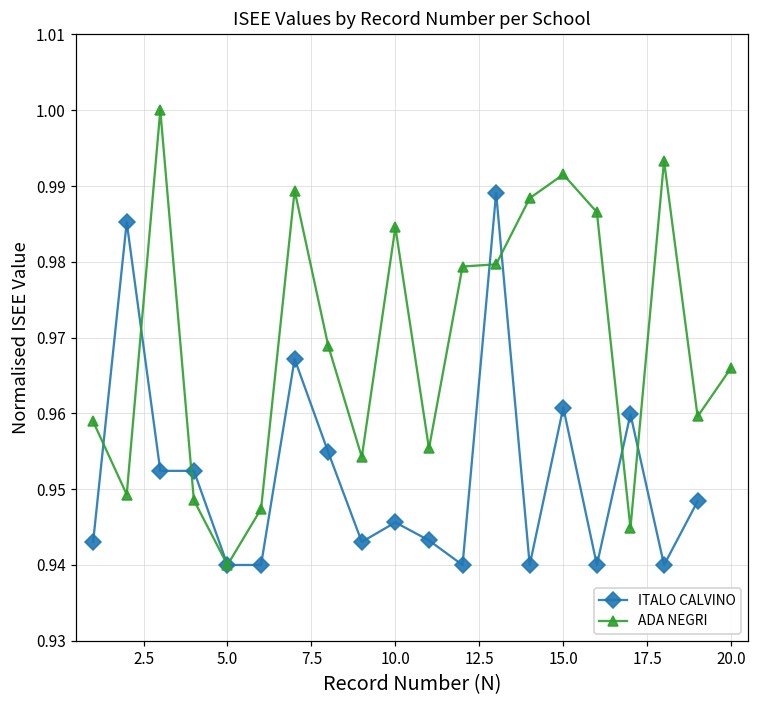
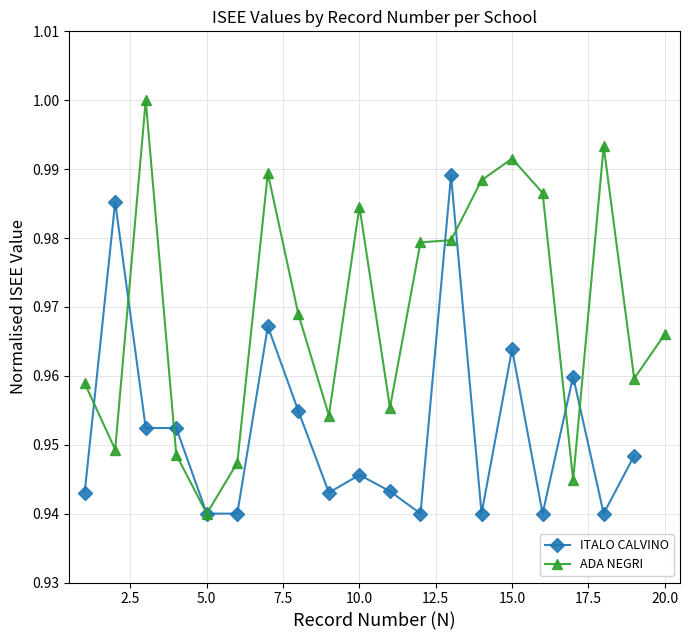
ITALO CALVINO, 15.0: 0.961 -> 0.964
